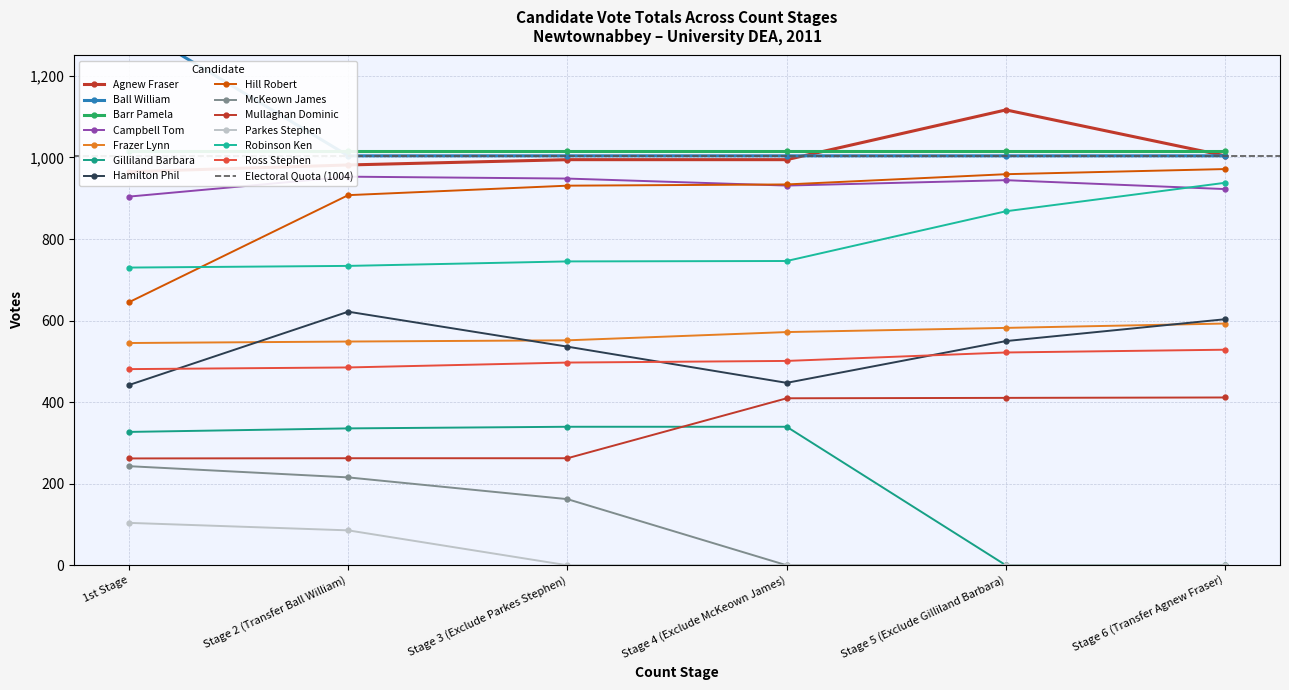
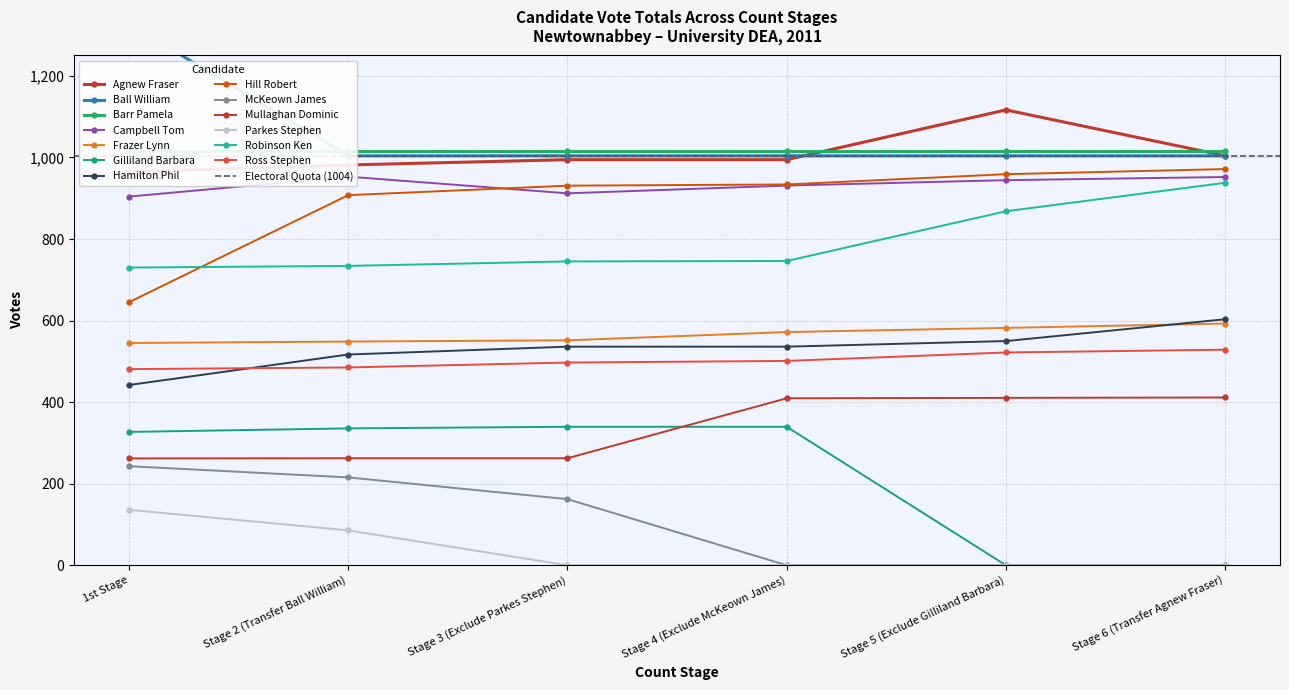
Parkes Stephen, 1st Stage: 100 -> 140
Hamilton Phil, Stage 2 (Transfer Ball William): 620 -> 520
Campbell Tom, Stage 3 (Exclude Parkes Stephen): 950 -> 910
Hamilton Phil, Stage 4 (Exclude McKeown James): 450 -> 540
Campbell Tom, Stage 6 (Transfer Agnew Fraser): 920 -> 950
